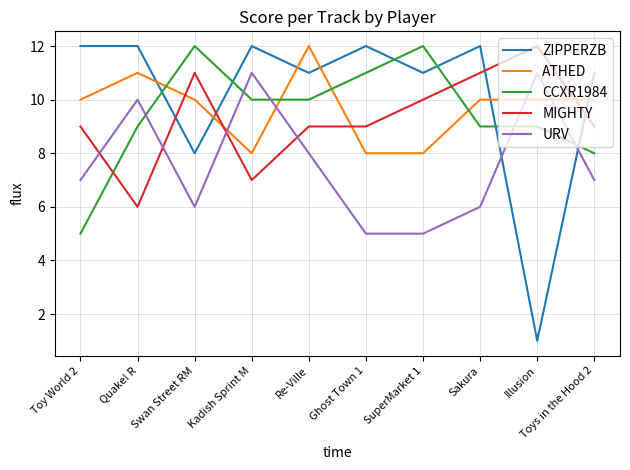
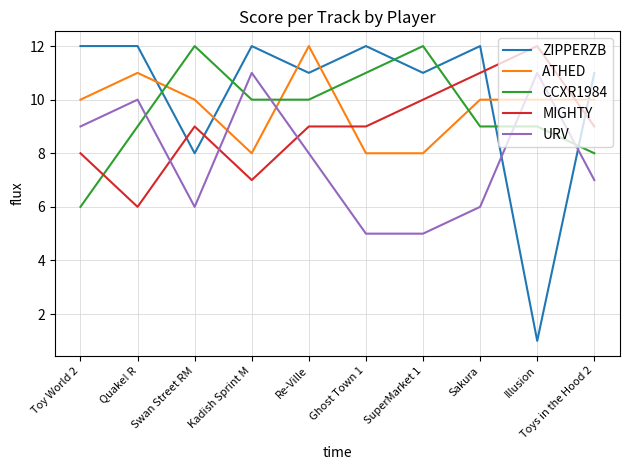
CCXR1984, Toy World 2: 5 -> 6
MIGHTY, Toy World 2: 9 -> 8
URV, Toy World 2: 7 -> 9
MIGHTY, Swan Street RM: 11 -> 9
